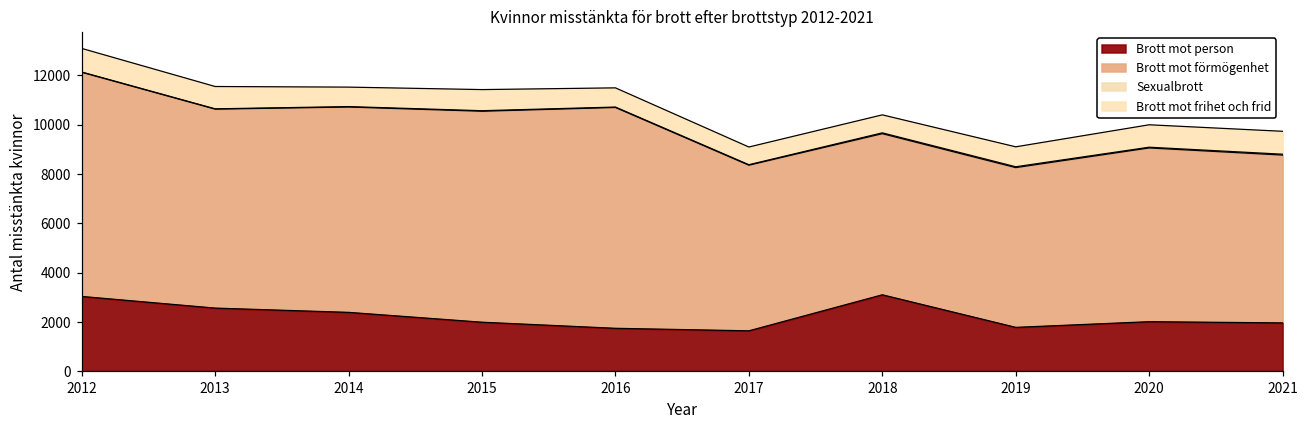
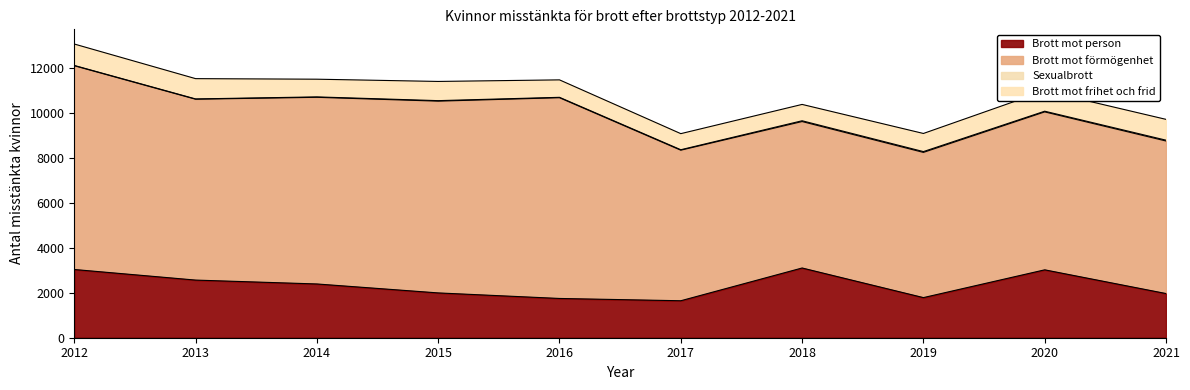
Brott mot person, 2020: 2000 -> 3000
